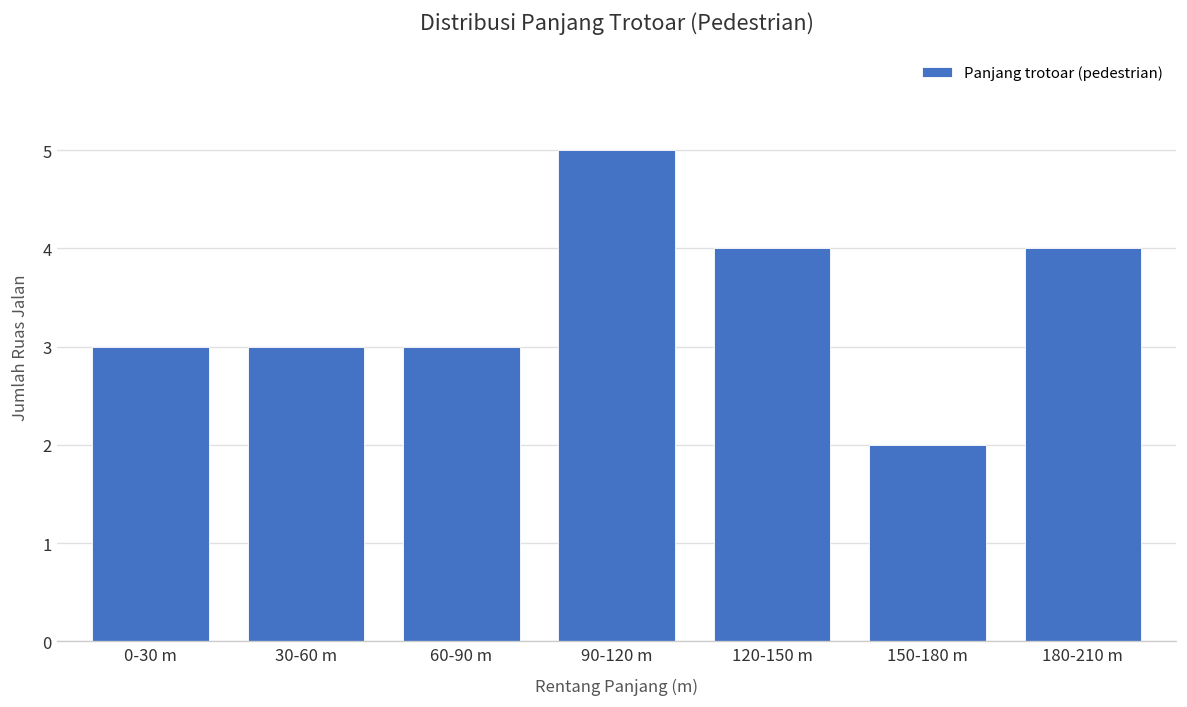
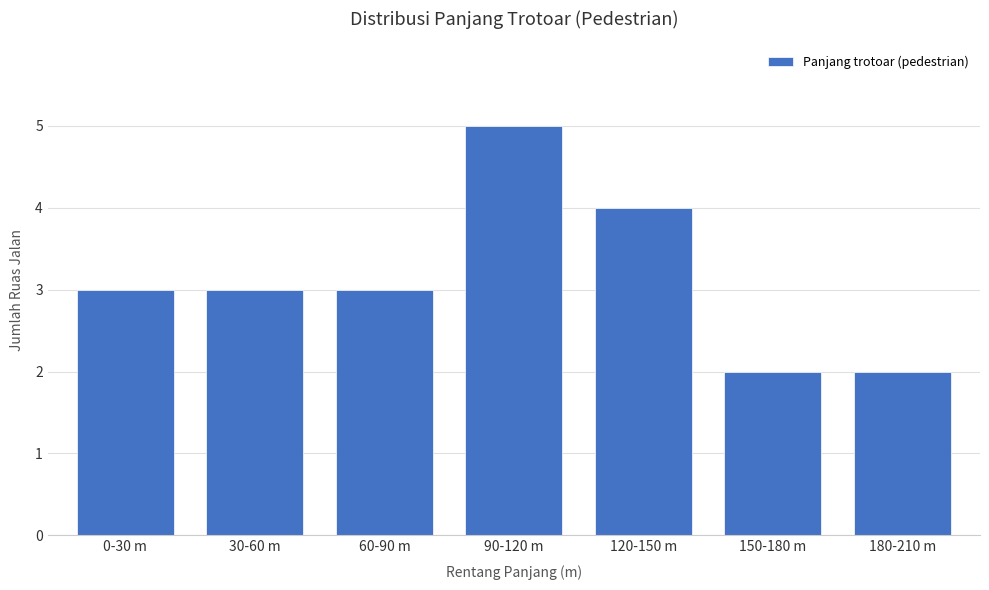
180-210 m: 4 -> 2
